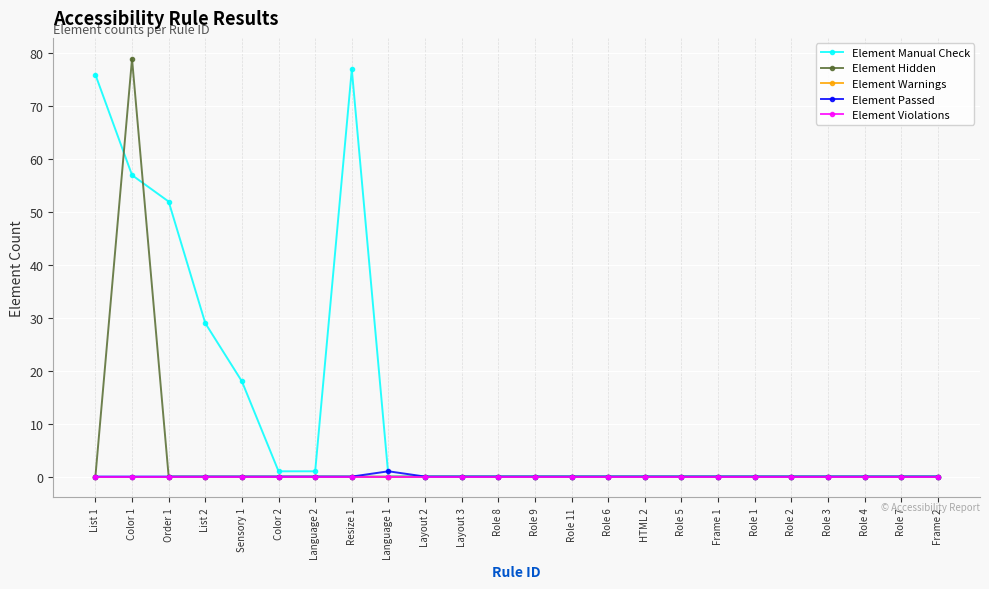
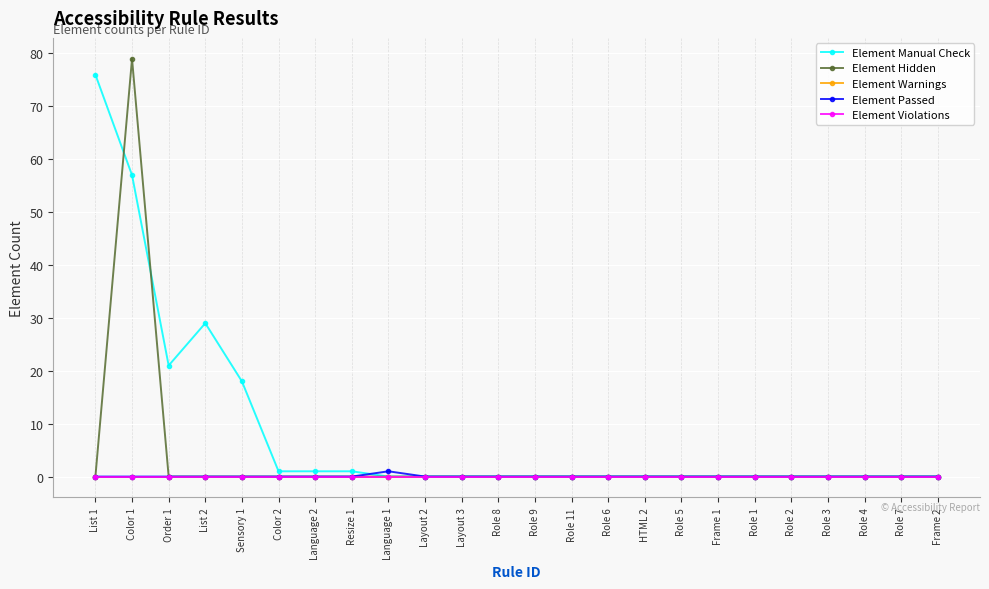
Element Manual Check, Order 1: 52 -> 21
Element Manual Check, Resize 1: 77 -> 1
